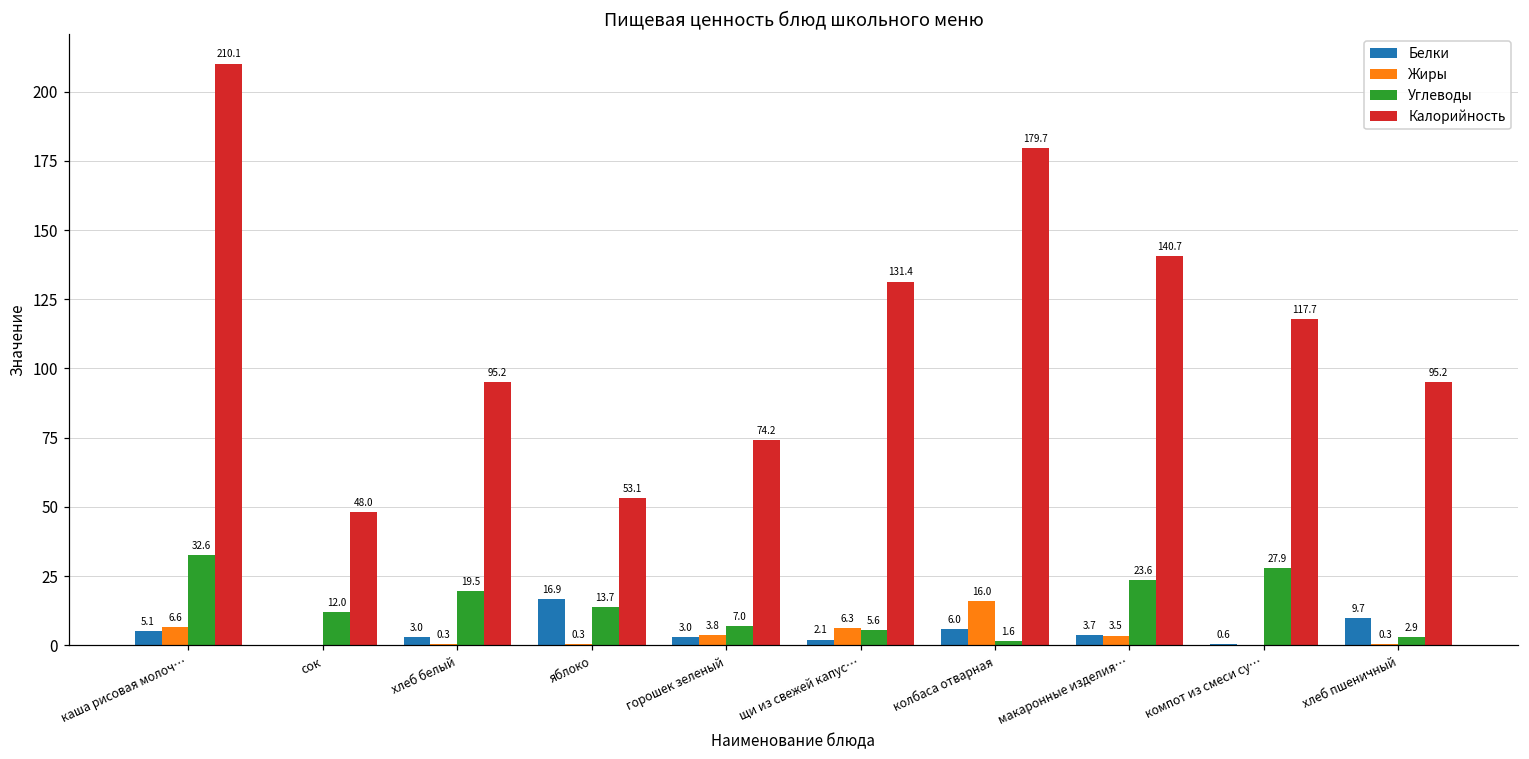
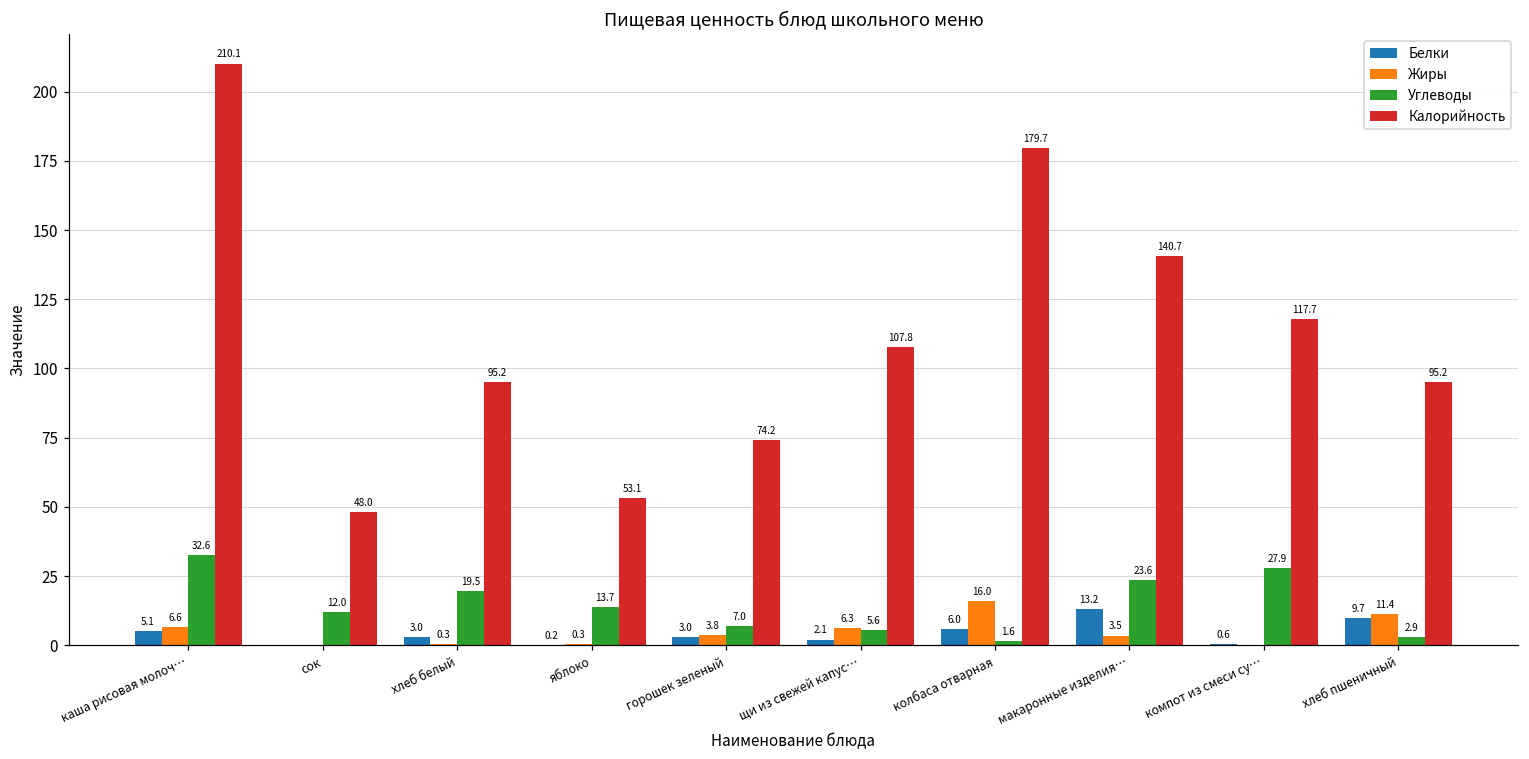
Белки, яблоко: 16.9 -> 0.2
Калорийность, щи из свежей капус…: 131.4 -> 107.8
Белки, макаронные изделия…: 3.7 -> 13.2
Жиры, хлеб пшеничный: 0.3 -> 11.4
